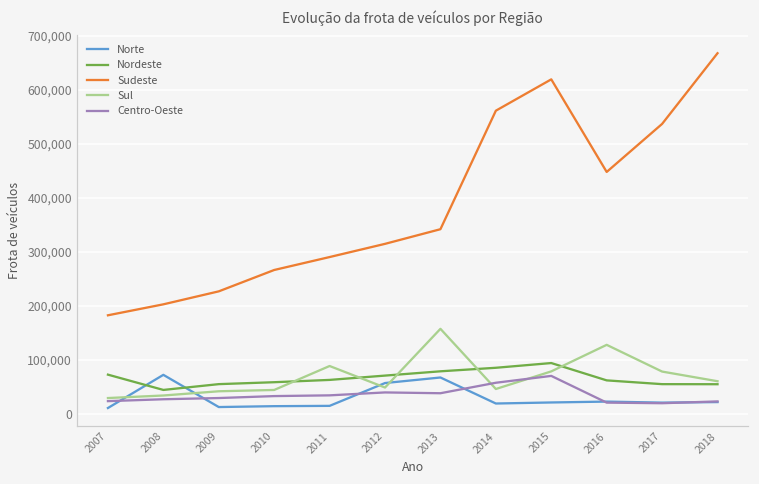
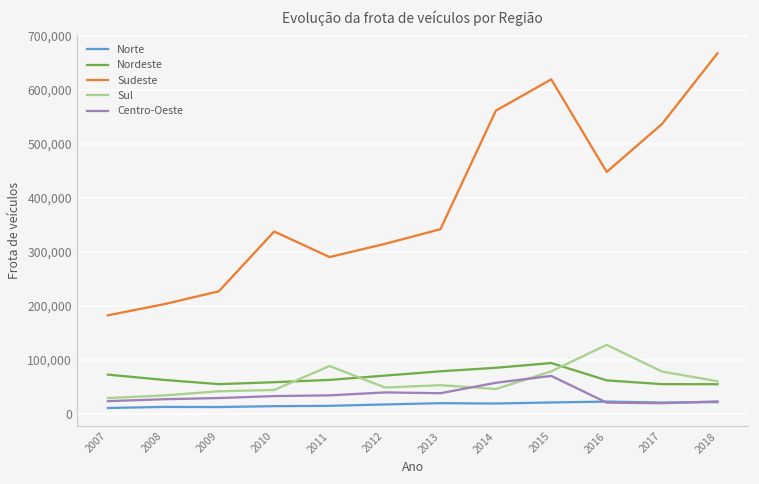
Norte, 2008: 70,000 -> 10,000
Nordeste, 2008: 40,000 -> 60,000
Sudeste, 2010: 270,000 -> 340,000
Norte, 2012: 60,000 -> 20,000
Norte, 2013: 70,000 -> 20,000
Sul, 2013: 160,000 -> 50,000
